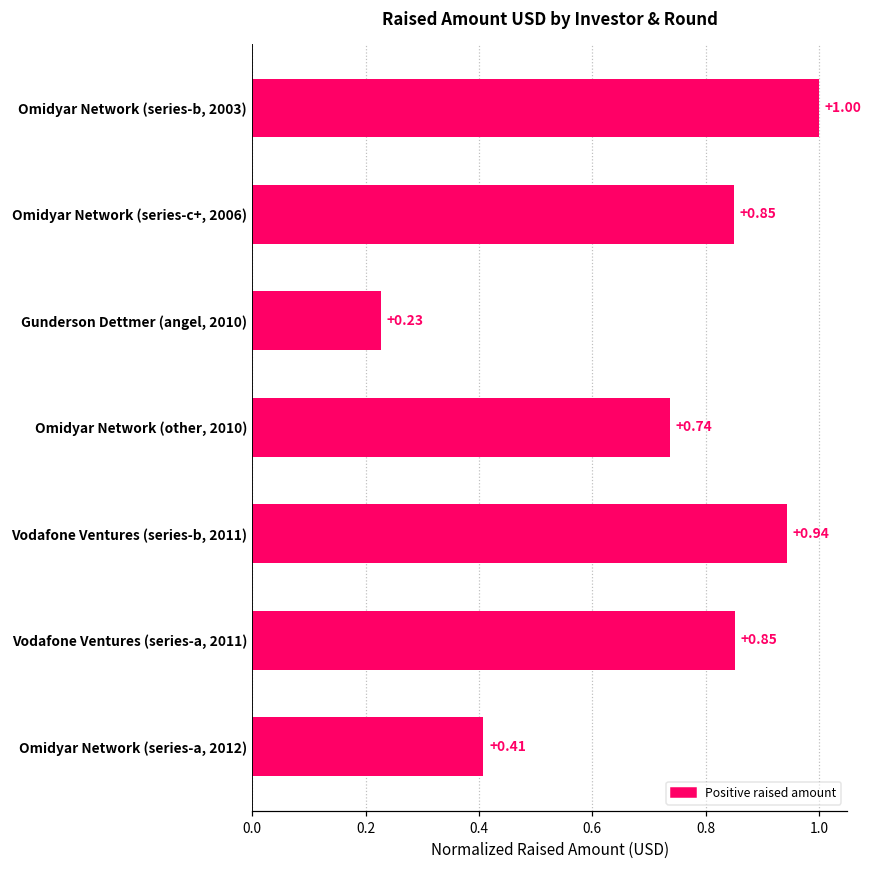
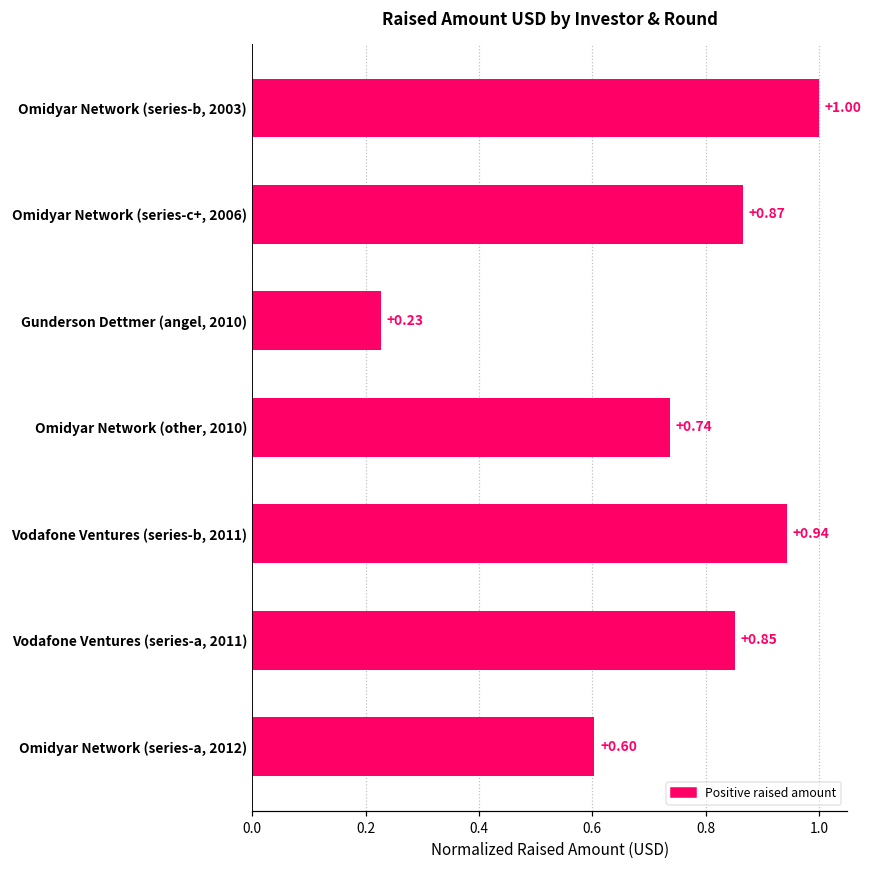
Omidyar Network (series-c+, 2006): +0.85 -> +0.87
Omidyar Network (series-a, 2012): +0.41 -> +0.60
